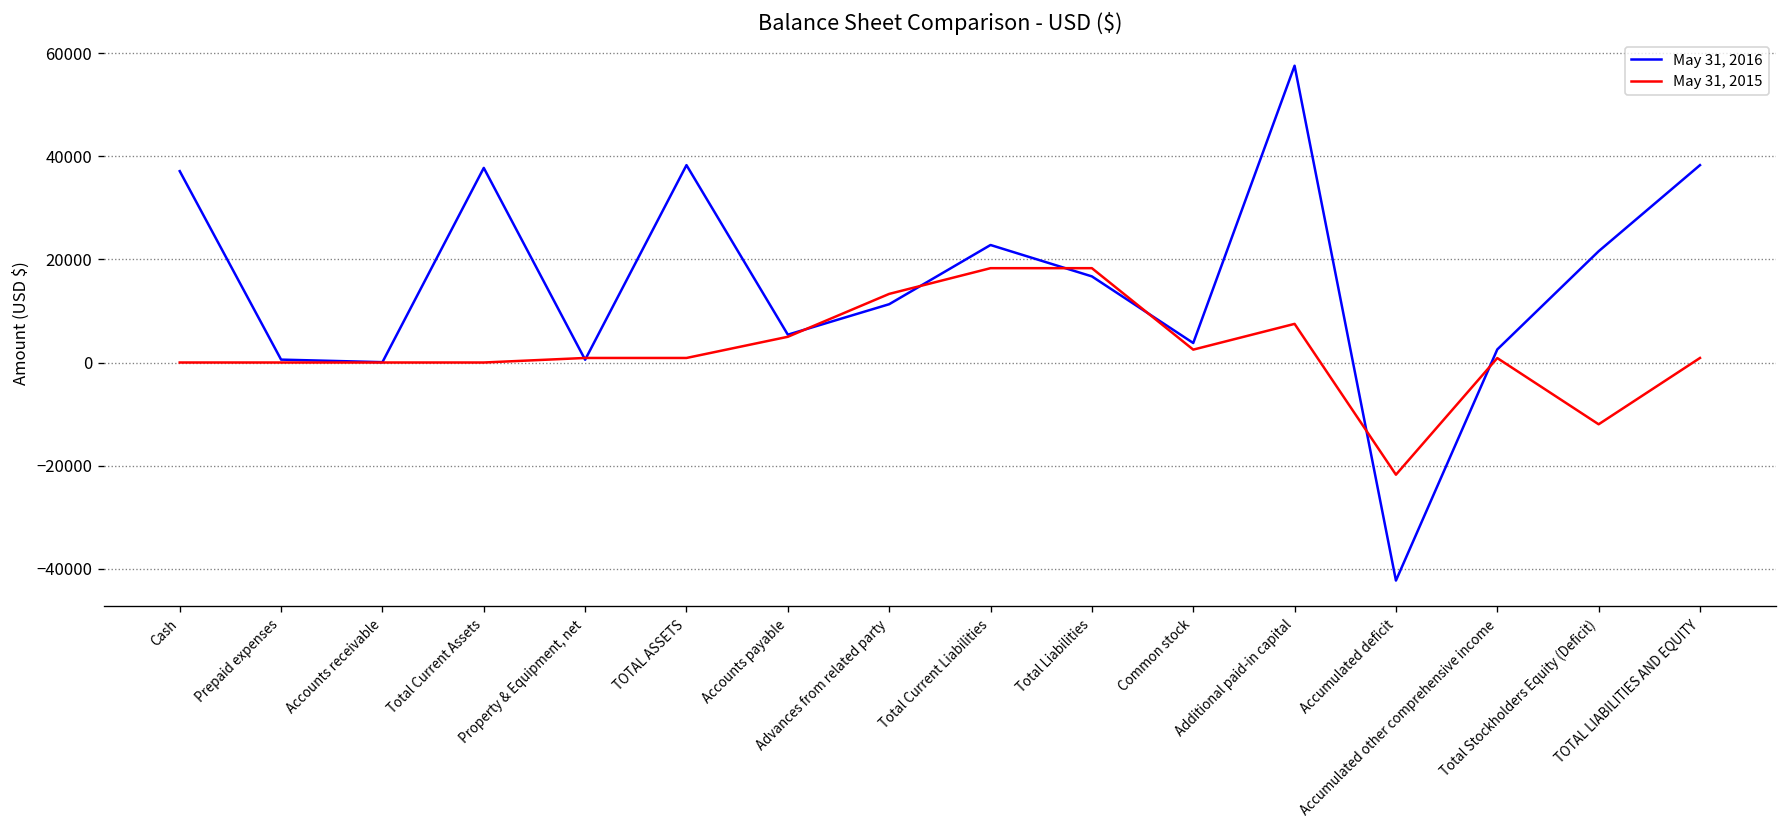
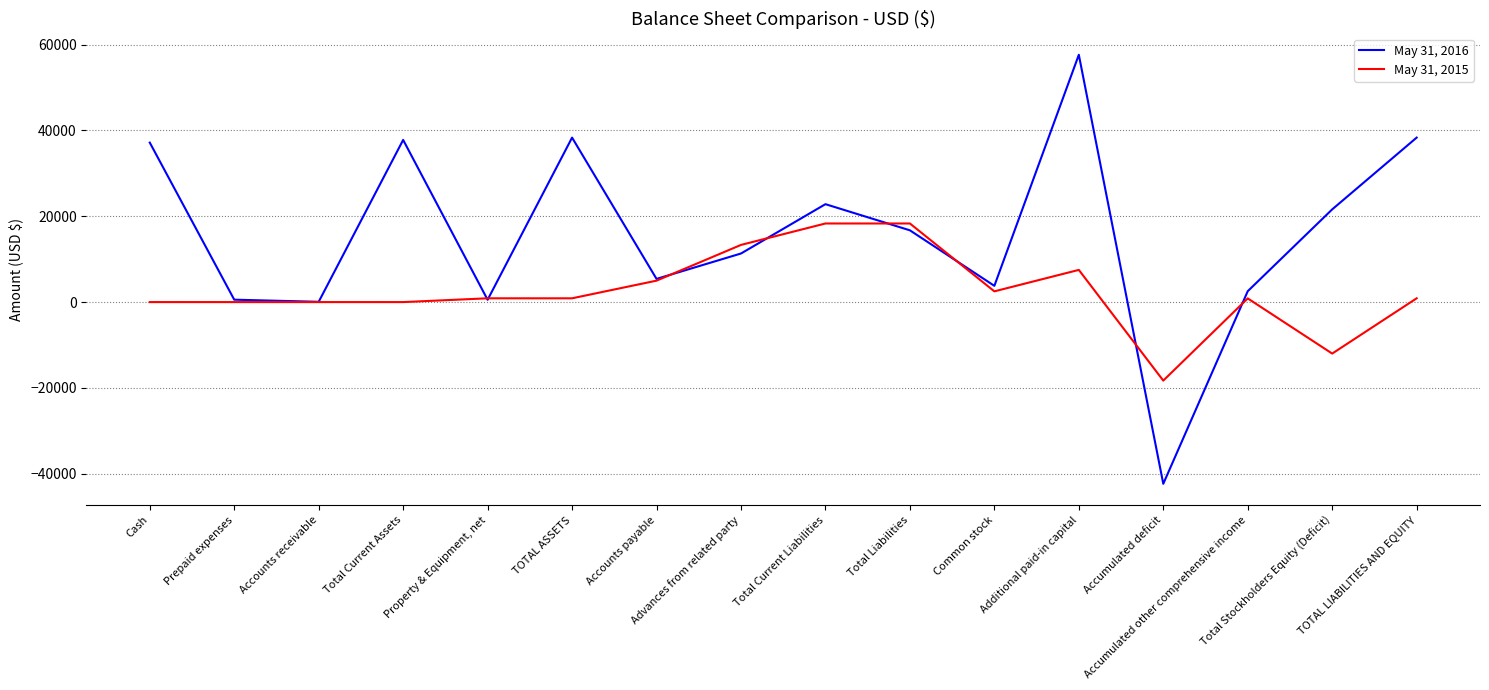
May 31, 2015, Accumulated deficit: -22000 -> -18000
